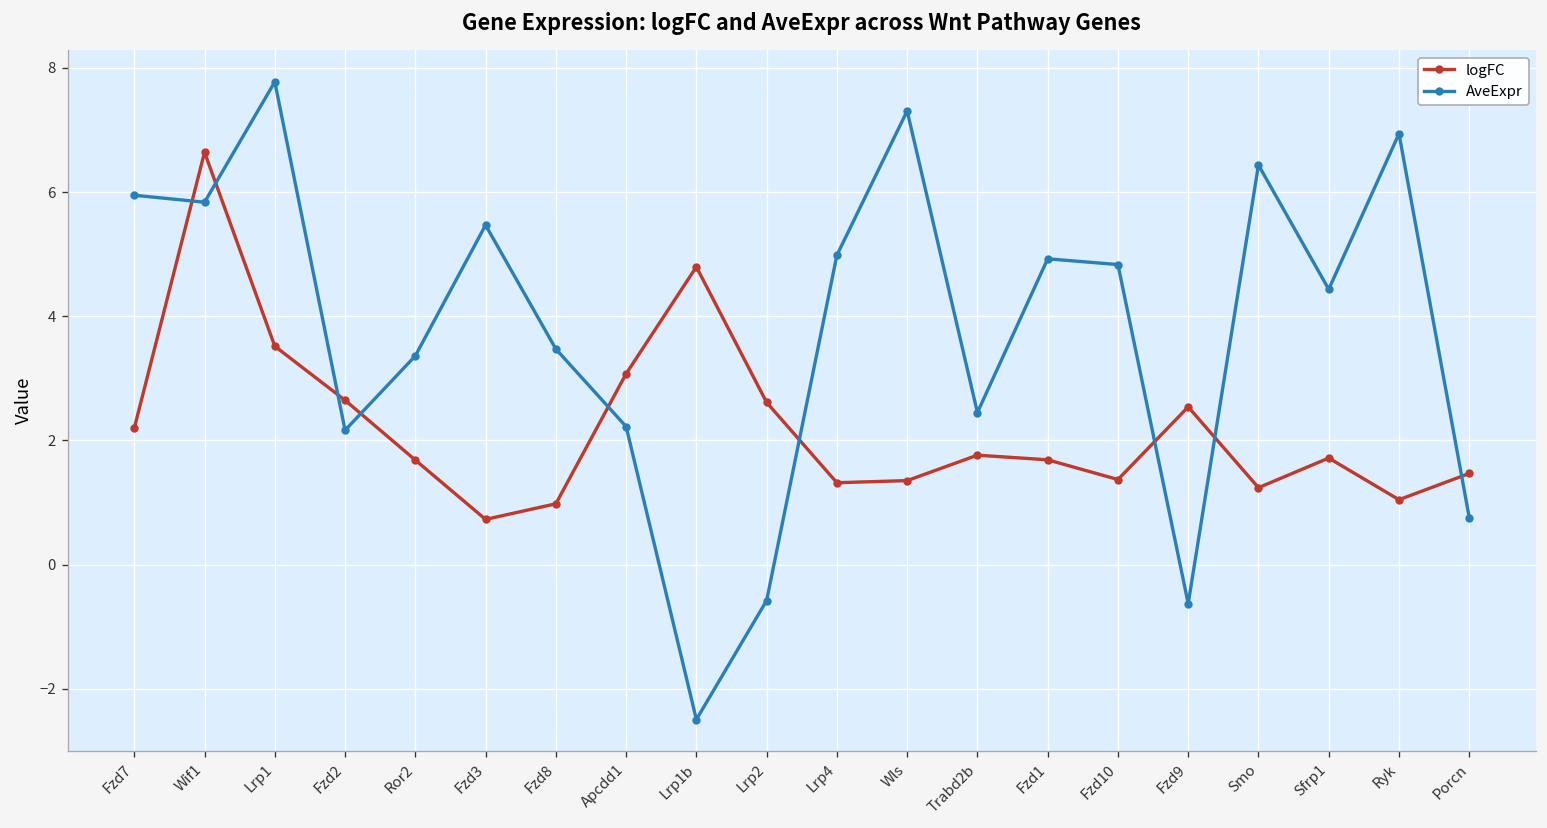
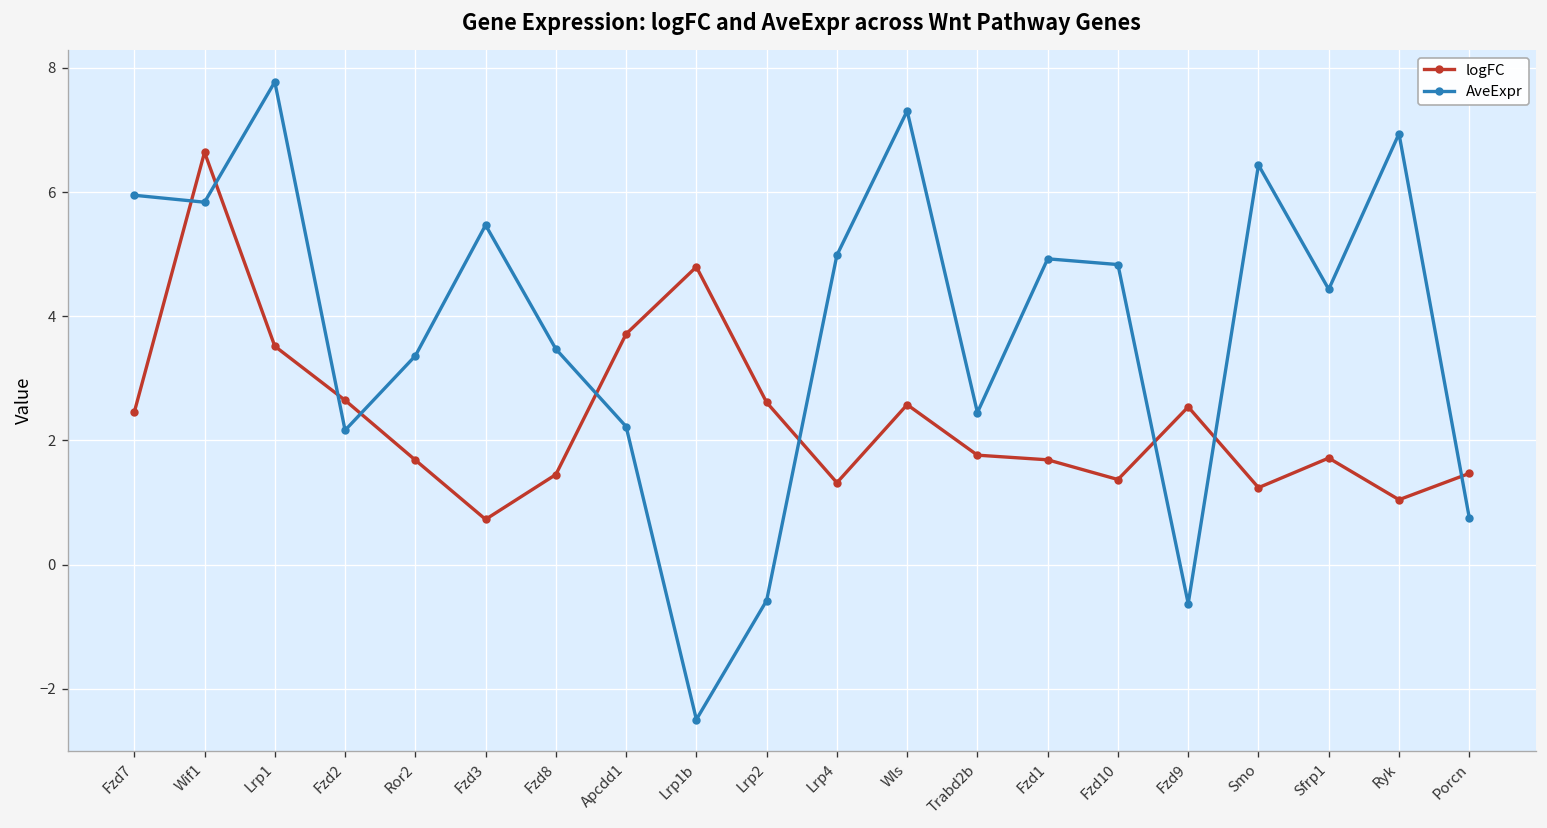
logFC, Fzd7: 2.2 -> 2.5
logFC, Fzd8: 1.0 -> 1.5
logFC, Apcdd1: 3.1 -> 3.7
logFC, Wls: 1.4 -> 2.6
